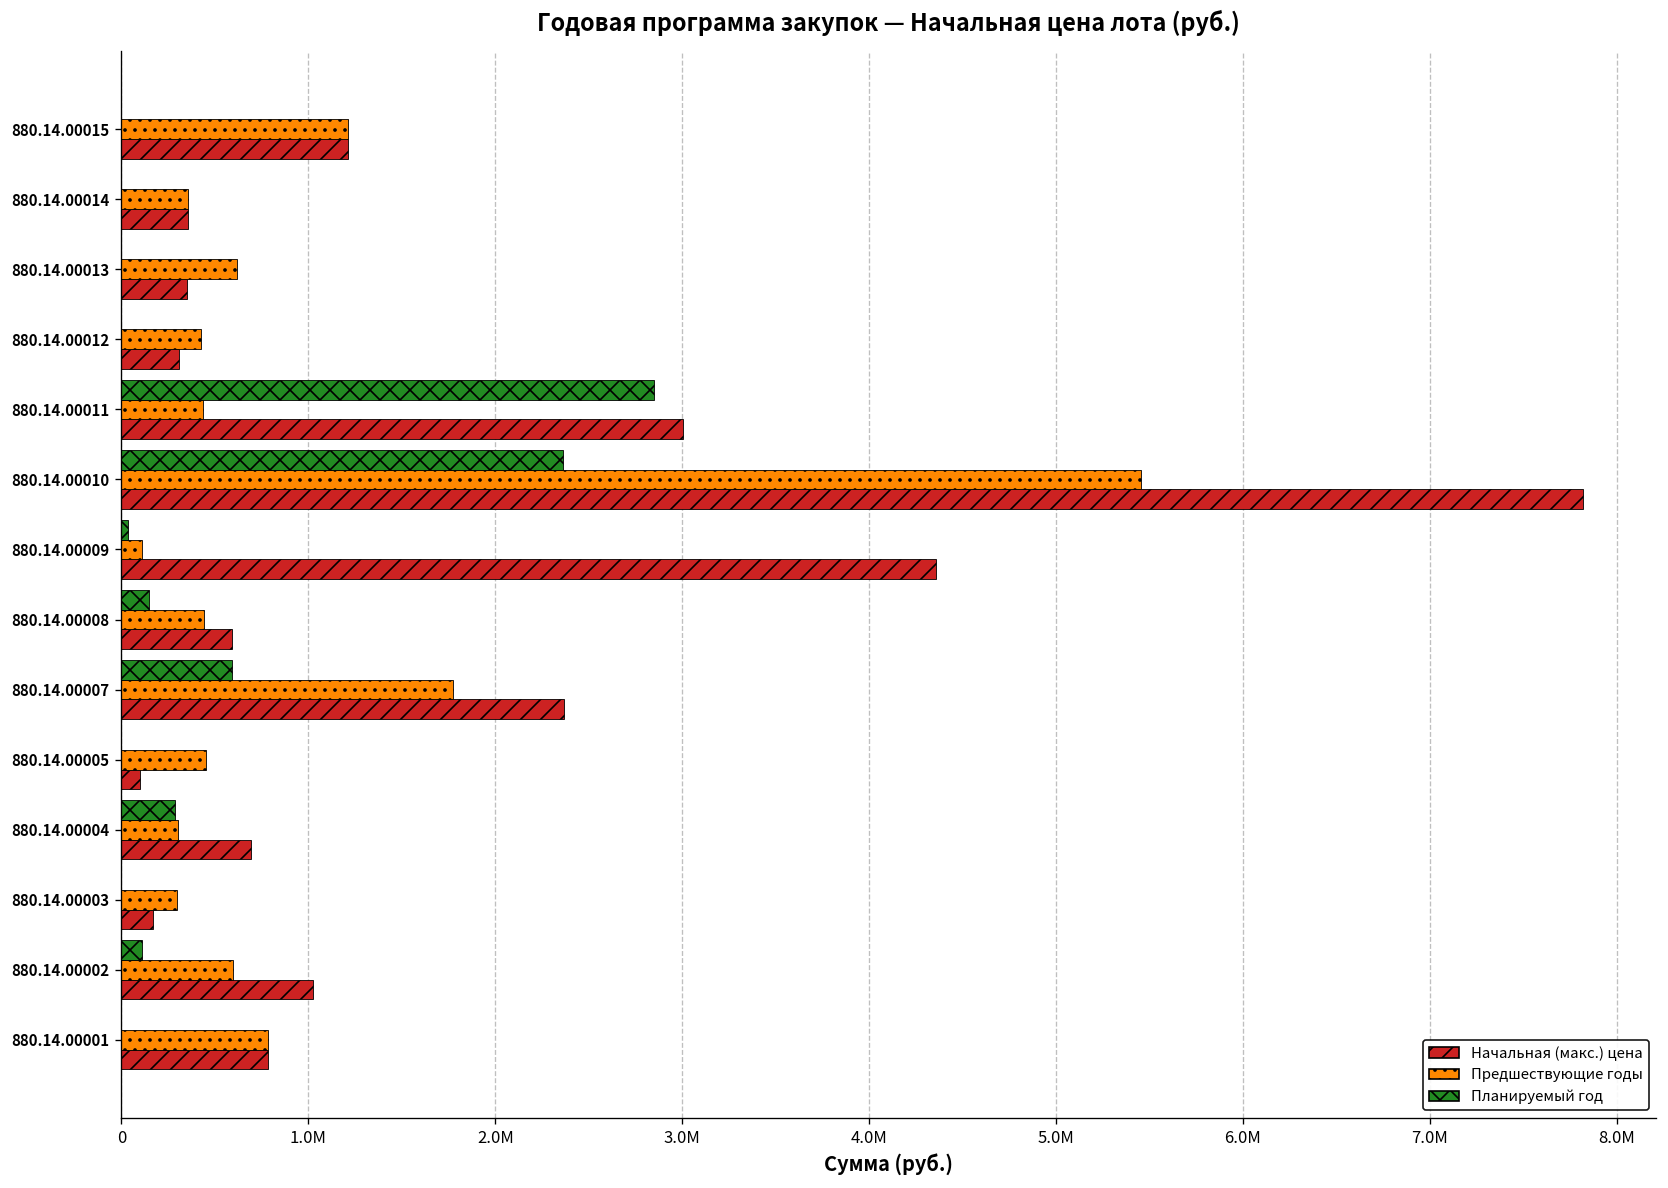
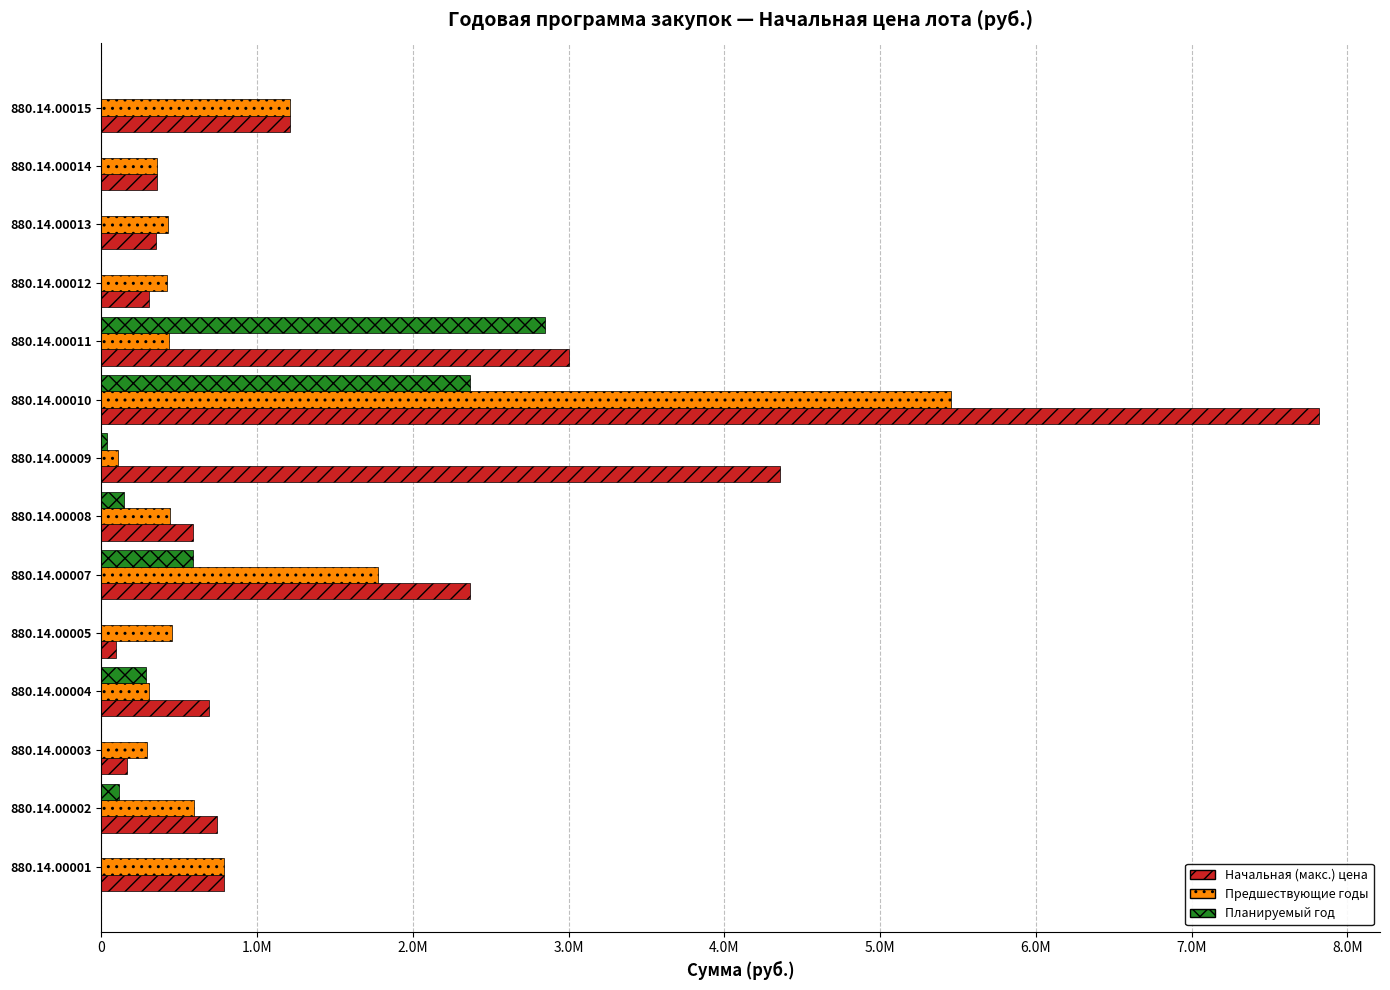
Предшествующие годы, 880.14.00013: 620000 -> 430000
Начальная (макс.) цена, 880.14.00002: 1020000 -> 740000
